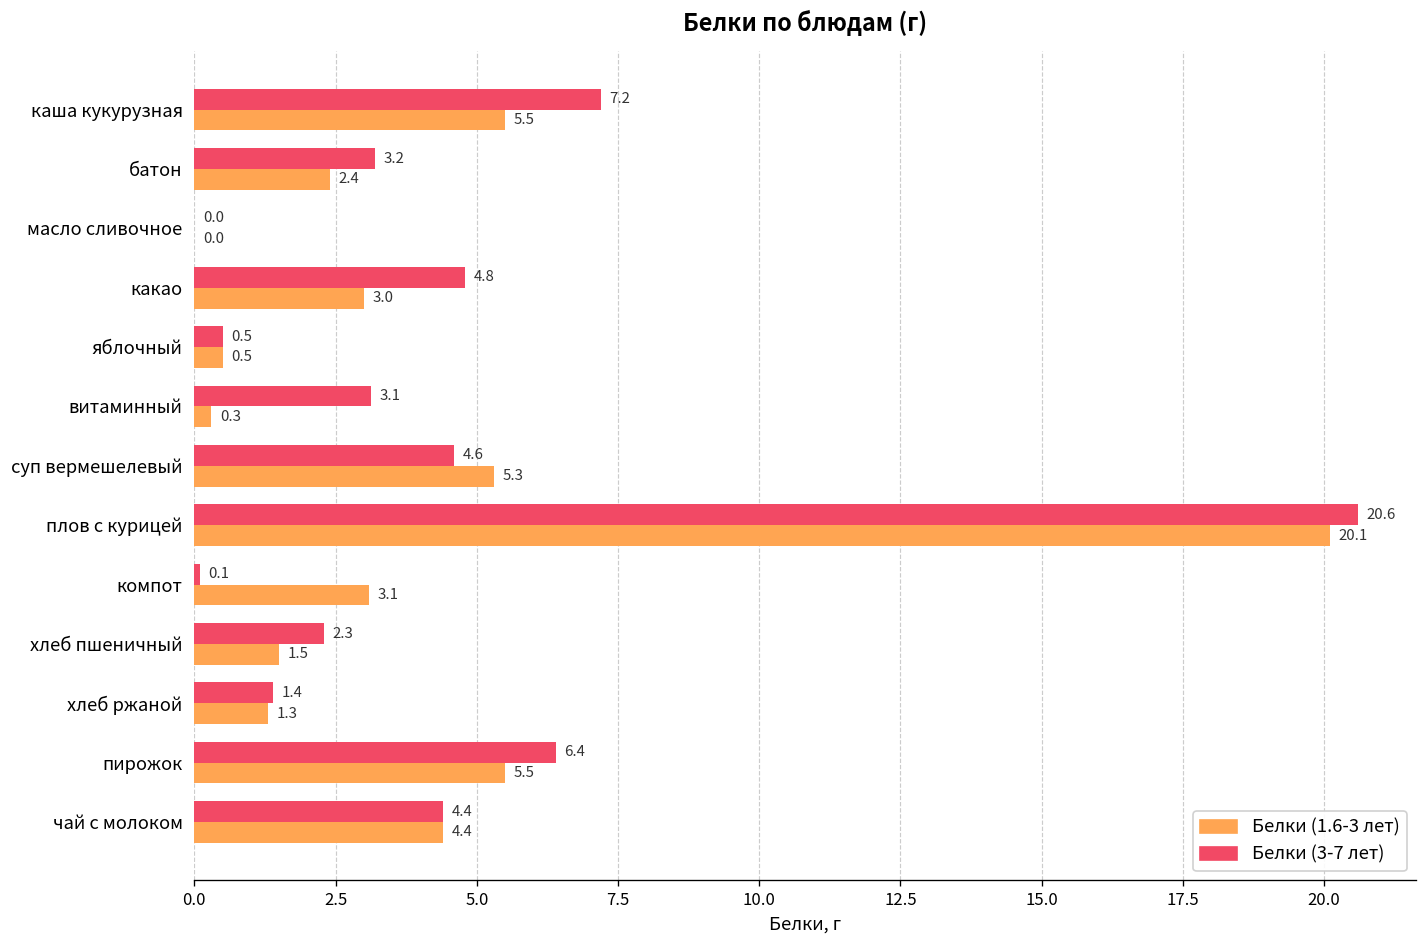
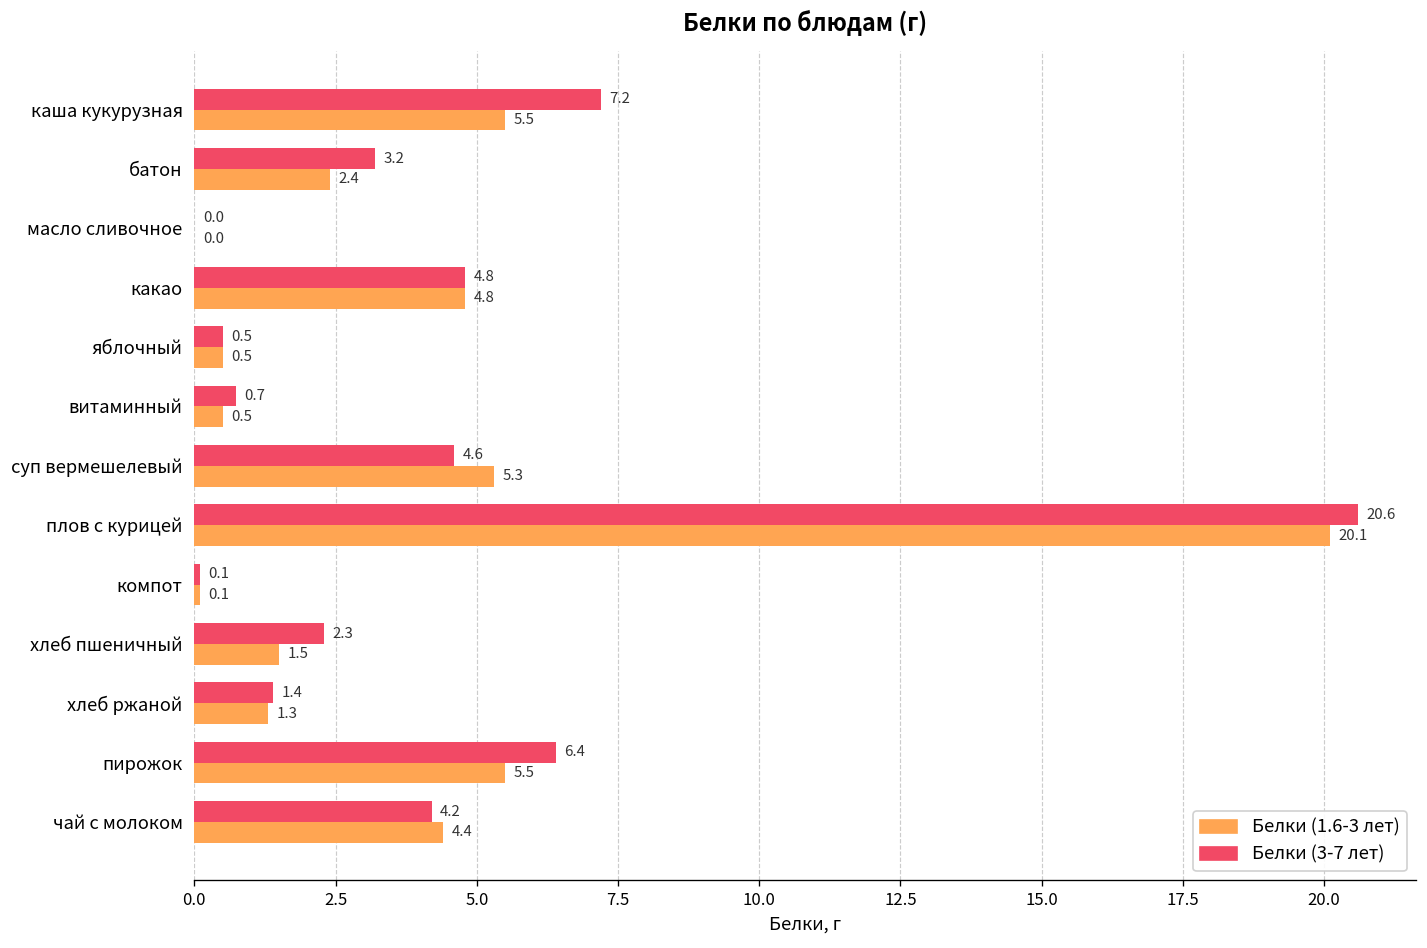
Белки (1.6-3 лет), какао: 3.0 -> 4.8
Белки (3-7 лет), витаминный: 3.1 -> 0.7
Белки (1.6-3 лет), витаминный: 0.3 -> 0.5
Белки (1.6-3 лет), компот: 3.1 -> 0.1
Белки (3-7 лет), чай с молоком: 4.4 -> 4.2
